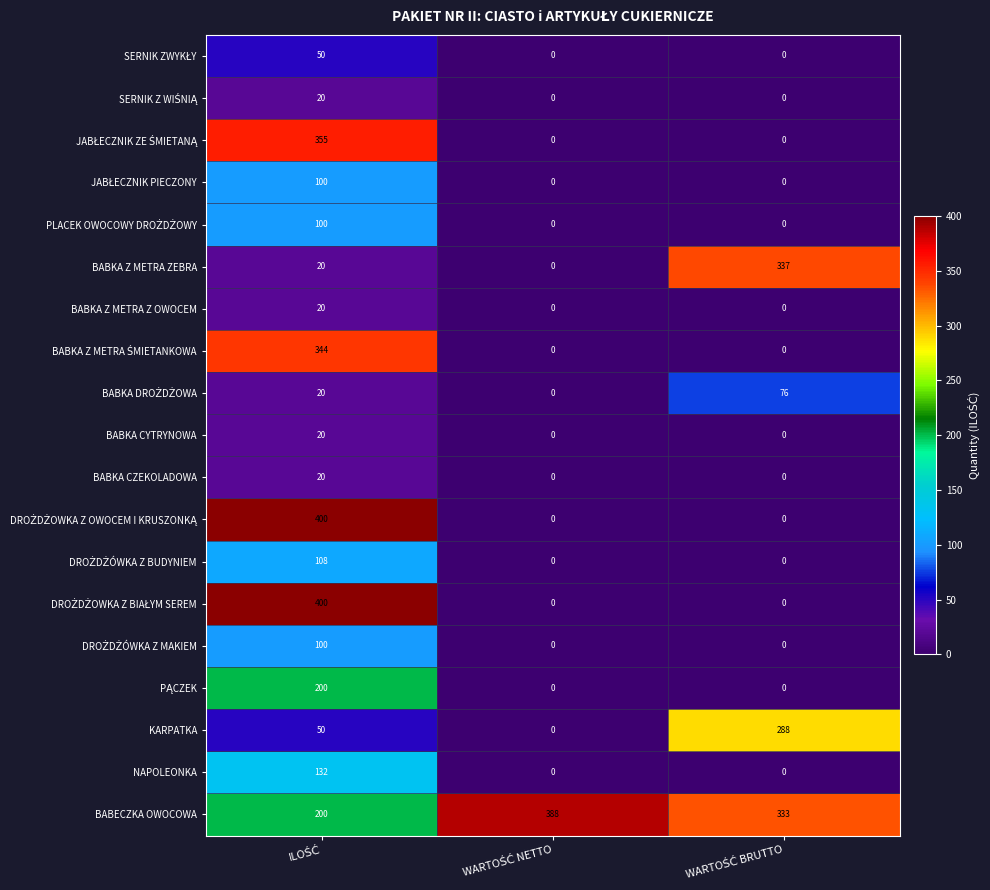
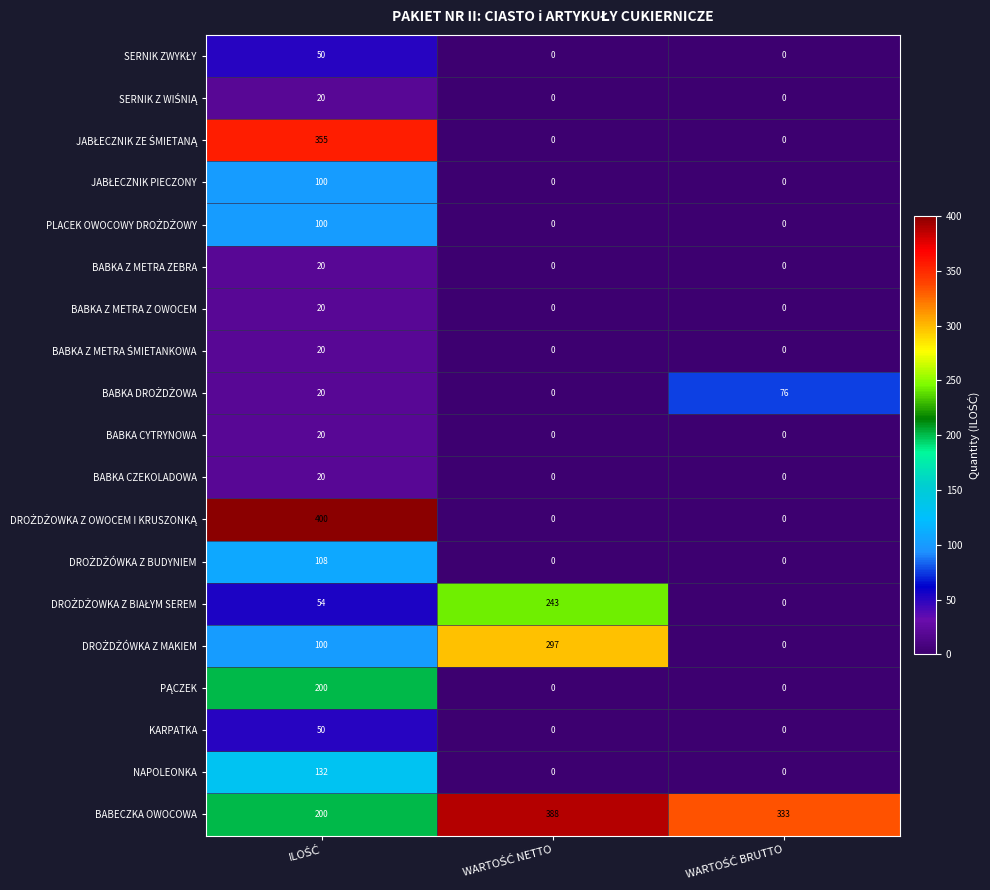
BABKA Z METRA ZEBRA, WARTOŚĆ BRUTTO: 337 -> 0
BABKA Z METRA ŚMIETANKOWA, ILOŚĆ: 344 -> 20
DROŻDŻOWKA Z BIAŁYM SEREM, ILOŚĆ: 400 -> 54
DROŻDŻOWKA Z BIAŁYM SEREM, WARTOŚĆ NETTO: 0 -> 243
DROŻDŻÓWKA Z MAKIEM, WARTOŚĆ NETTO: 0 -> 297
KARPATKA, WARTOŚĆ BRUTTO: 288 -> 0
